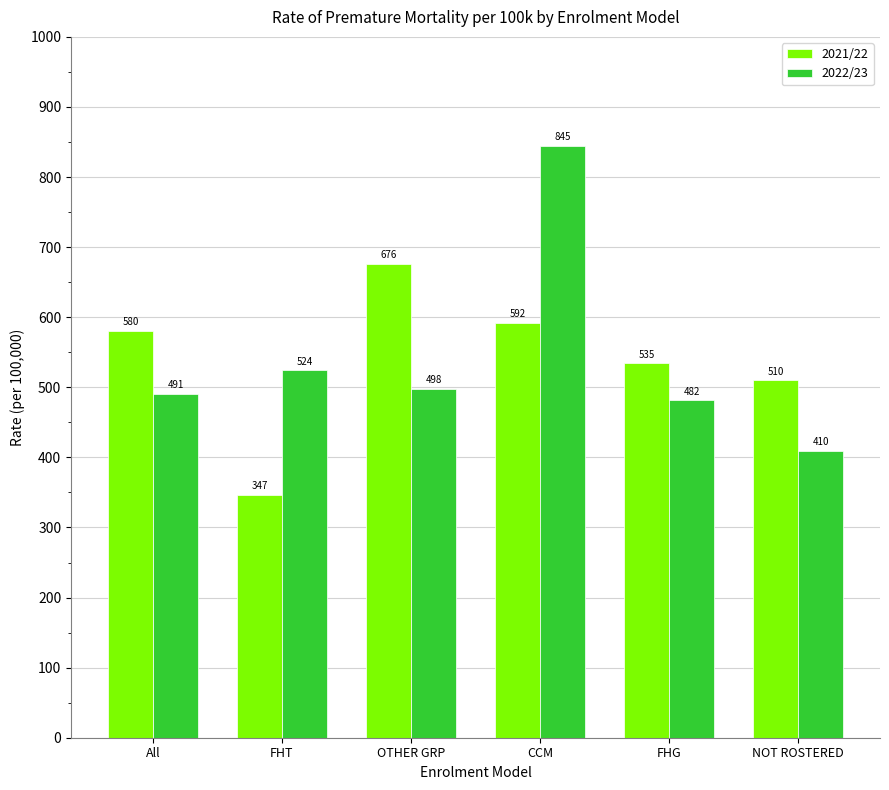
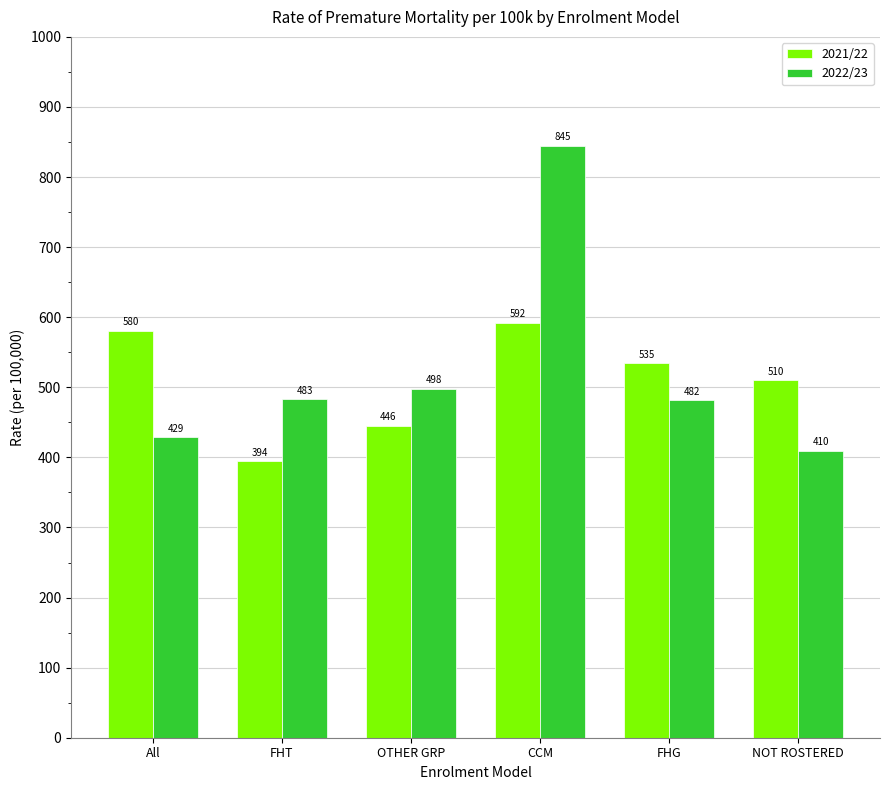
2022/23, All: 491 -> 429
2021/22, FHT: 347 -> 394
2022/23, FHT: 524 -> 483
2021/22, OTHER GRP: 676 -> 446
